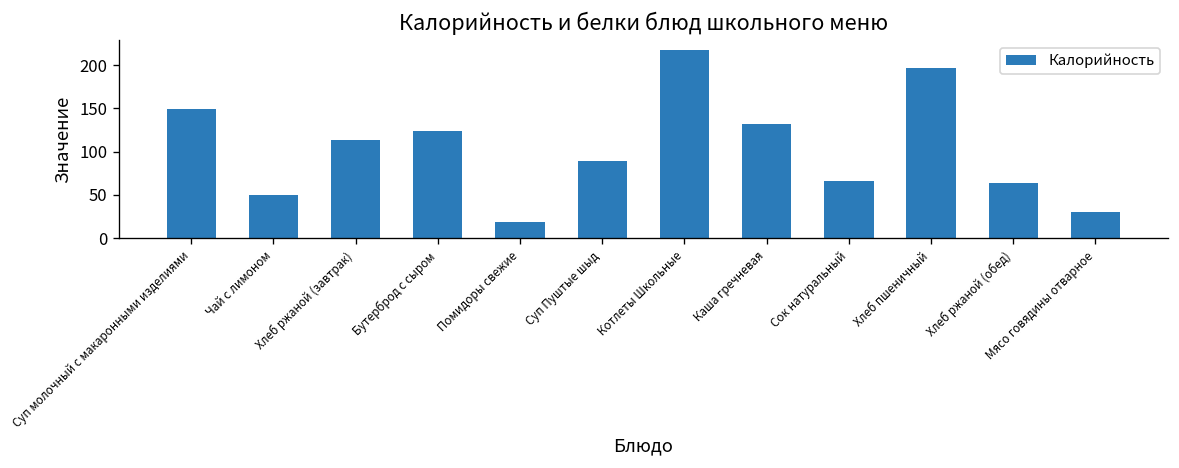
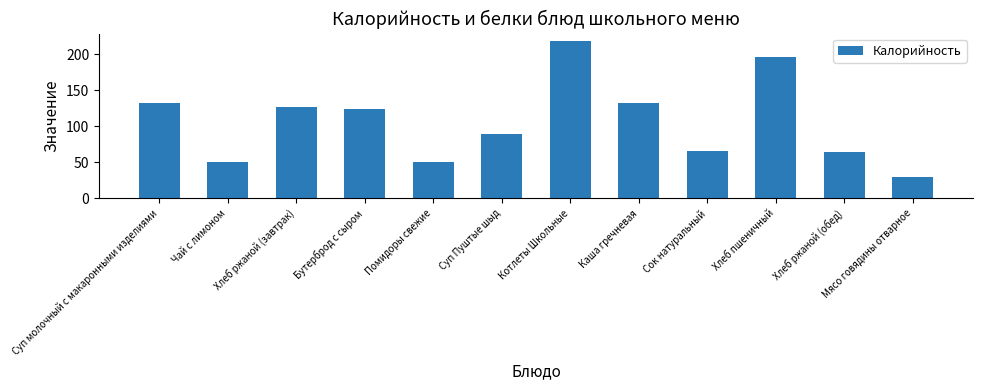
Суп молочный с макаронными изделиями: 150 -> 130
Хлеб ржаной (завтрак): 110 -> 130
Помидоры свежие: 20 -> 50
